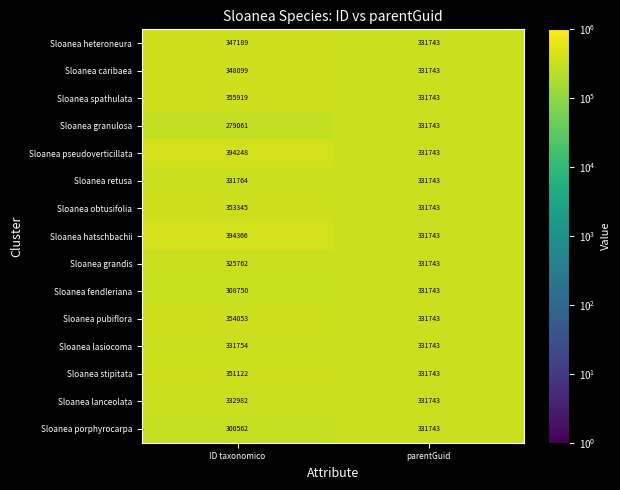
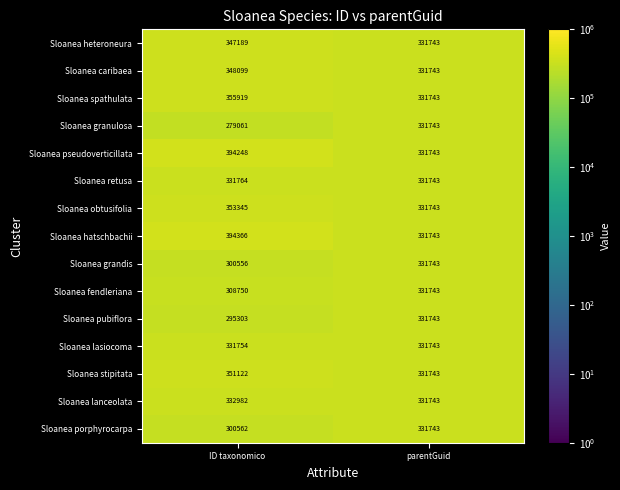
Sloanea grandis, ID taxonomico: 325762 -> 300556
Sloanea pubiflora, ID taxonomico: 354053 -> 295303
